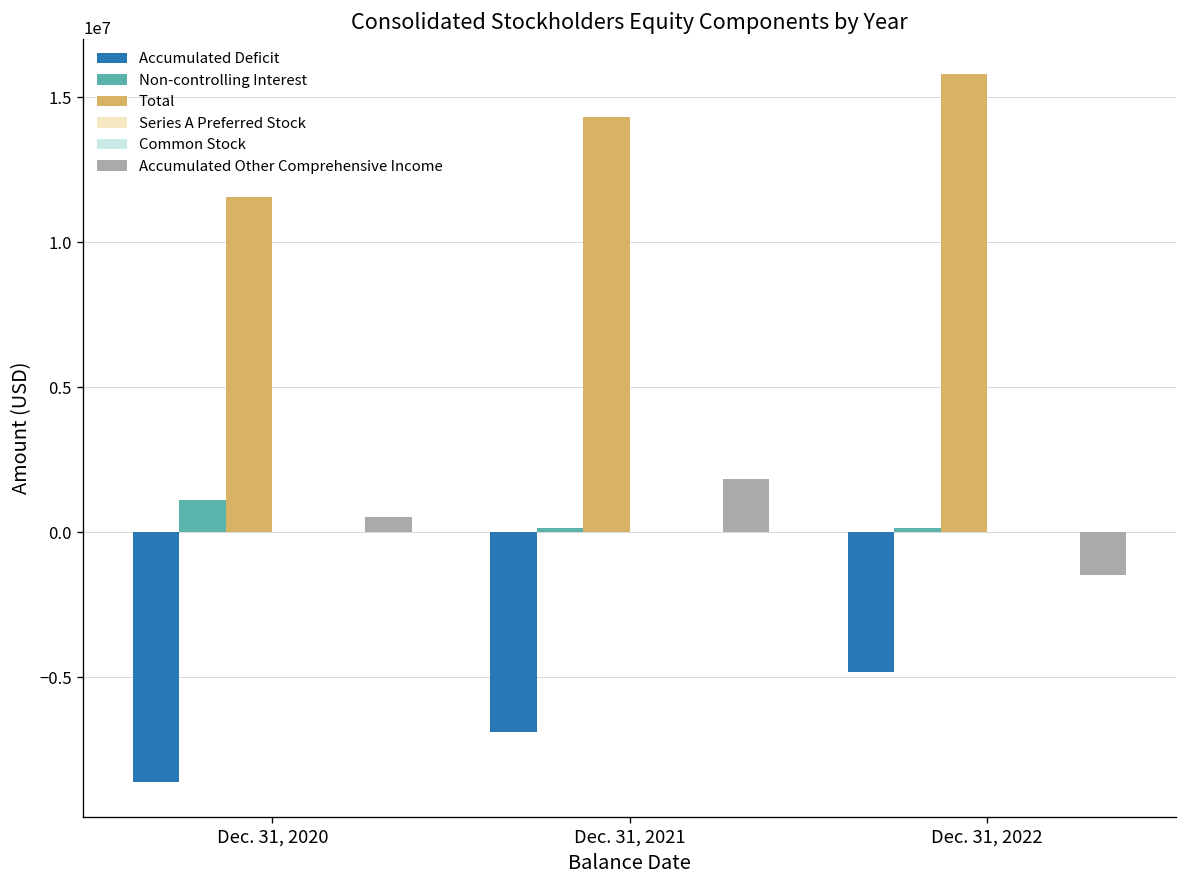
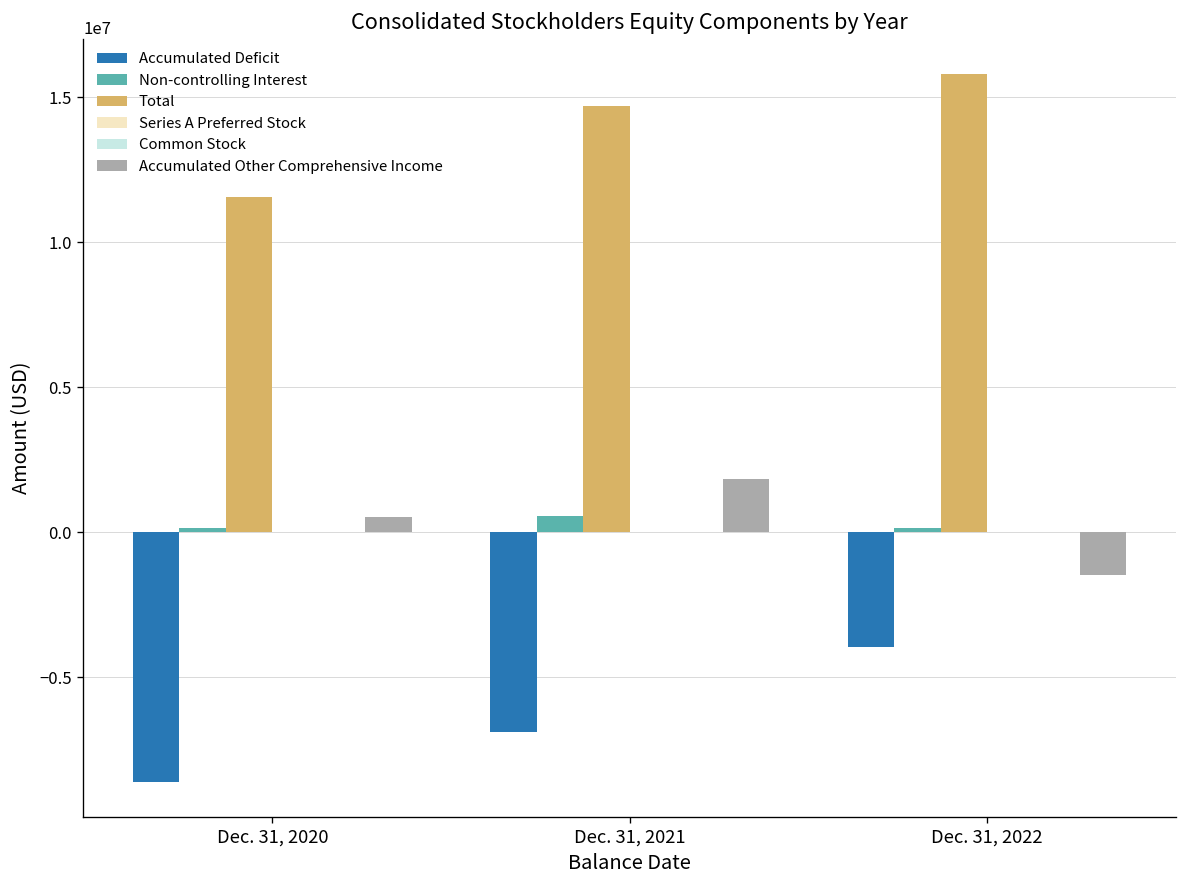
Non-controlling Interest, Dec. 31, 2020: 1100000 -> 100000
Non-controlling Interest, Dec. 31, 2021: 100000 -> 600000
Total, Dec. 31, 2021: 14300000 -> 14700000
Accumulated Deficit, Dec. 31, 2022: -4800000 -> -4000000
